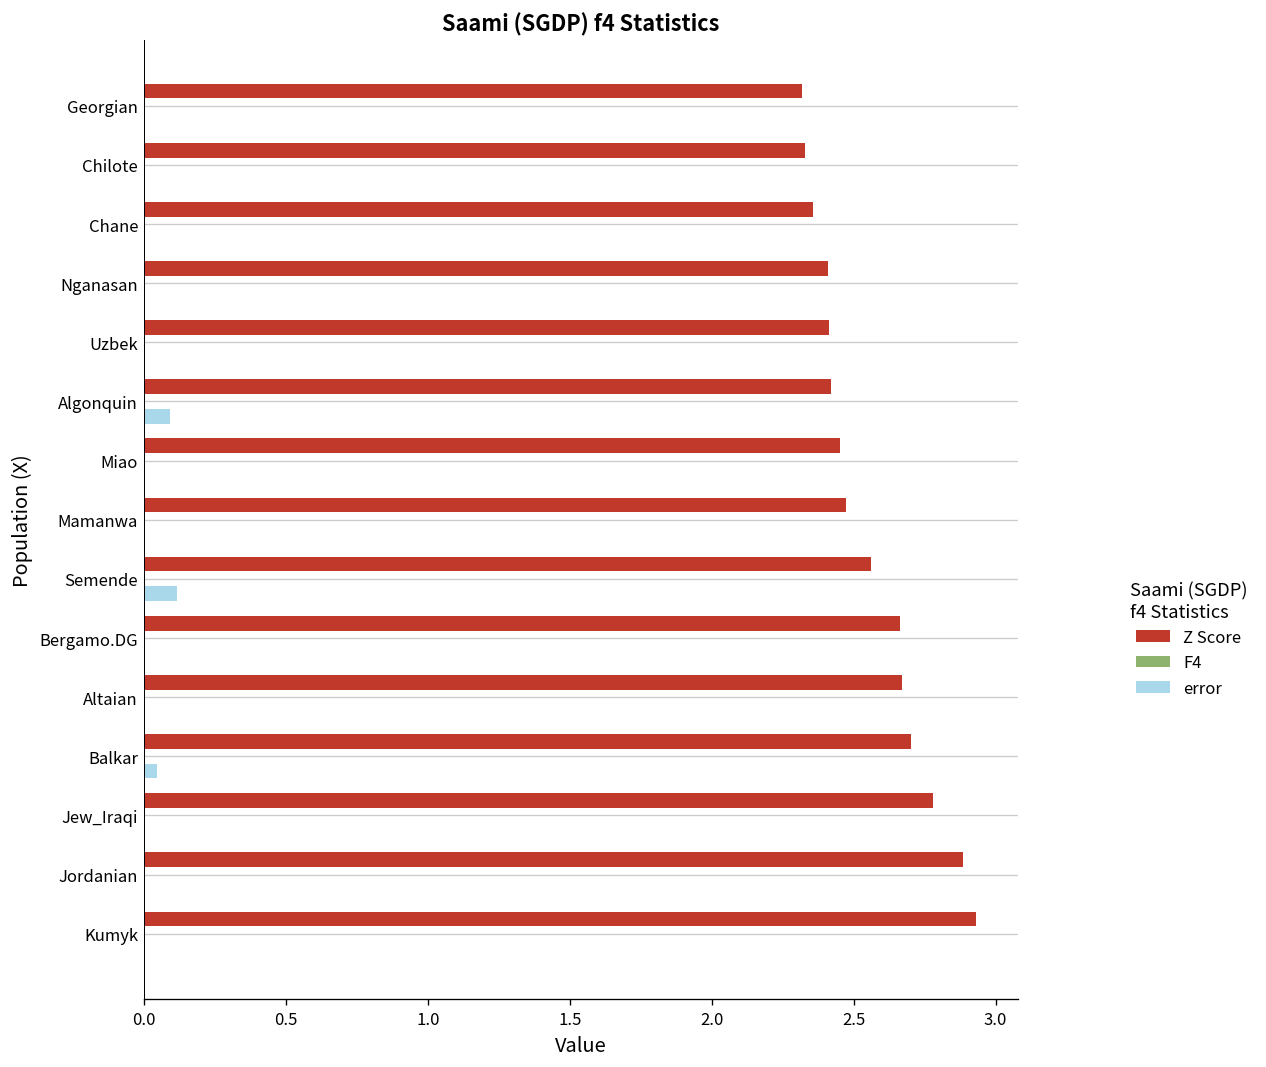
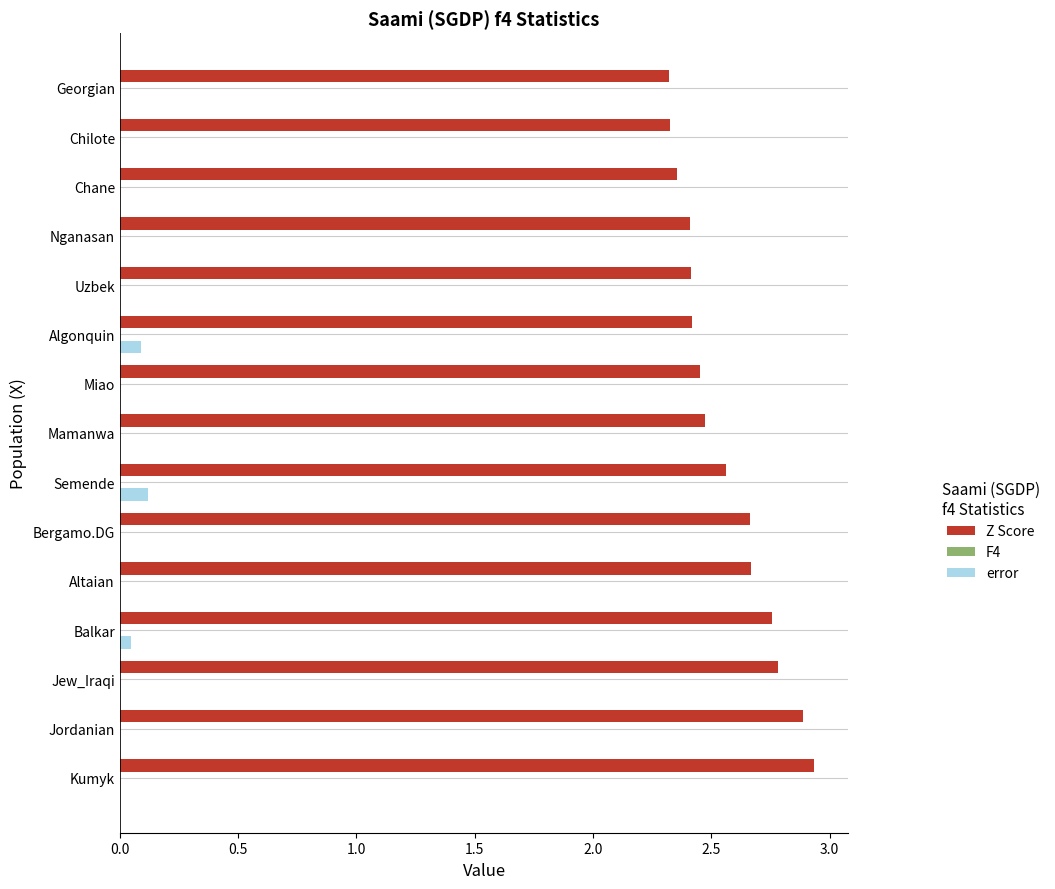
Z Score, Balkar: 2.70 -> 2.76
